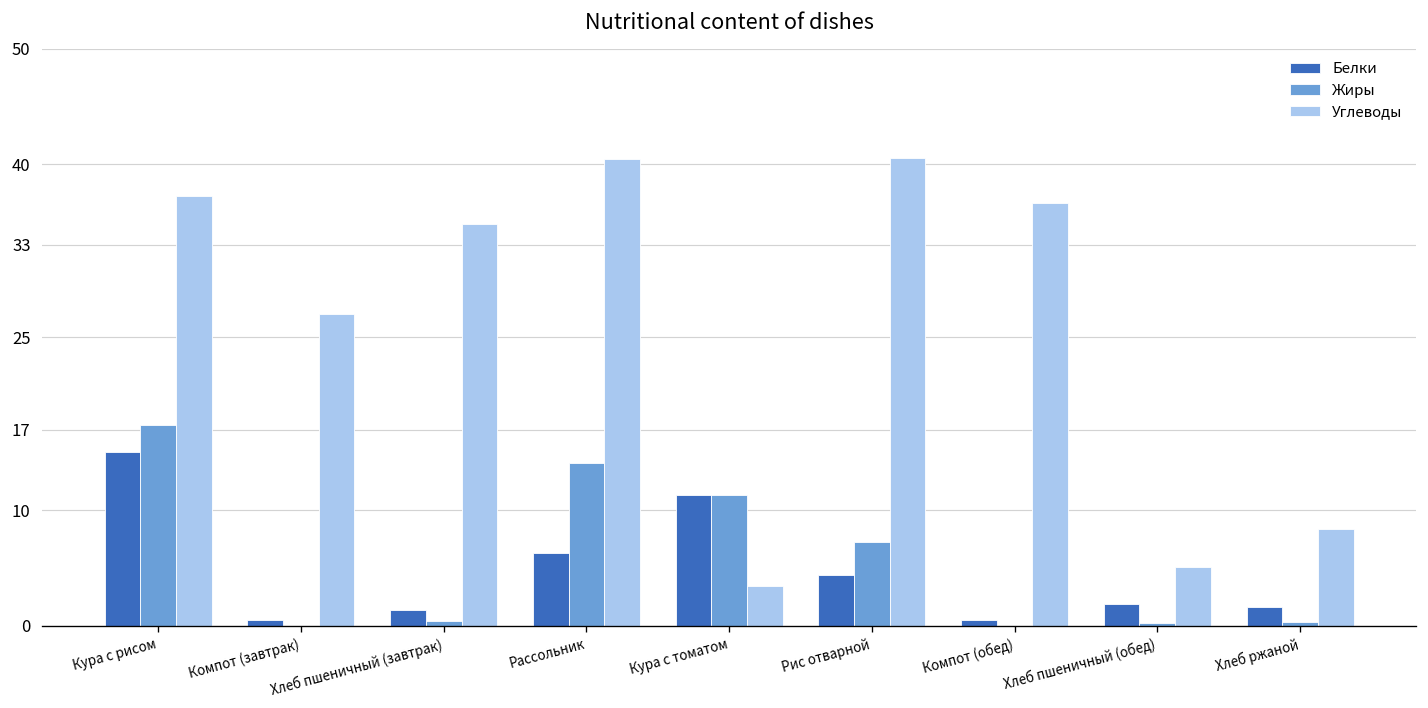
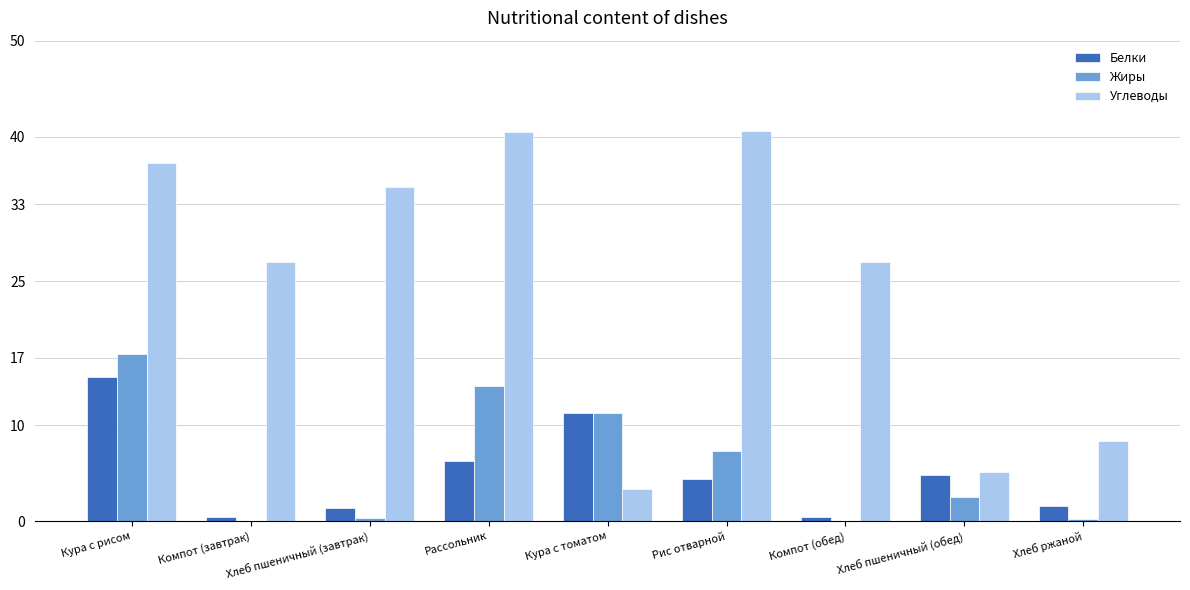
Углеводы, Компот (обед): 37 -> 27
Белки, Хлеб пшеничный (обед): 2 -> 5
Жиры, Хлеб пшеничный (обед): 0 -> 3
